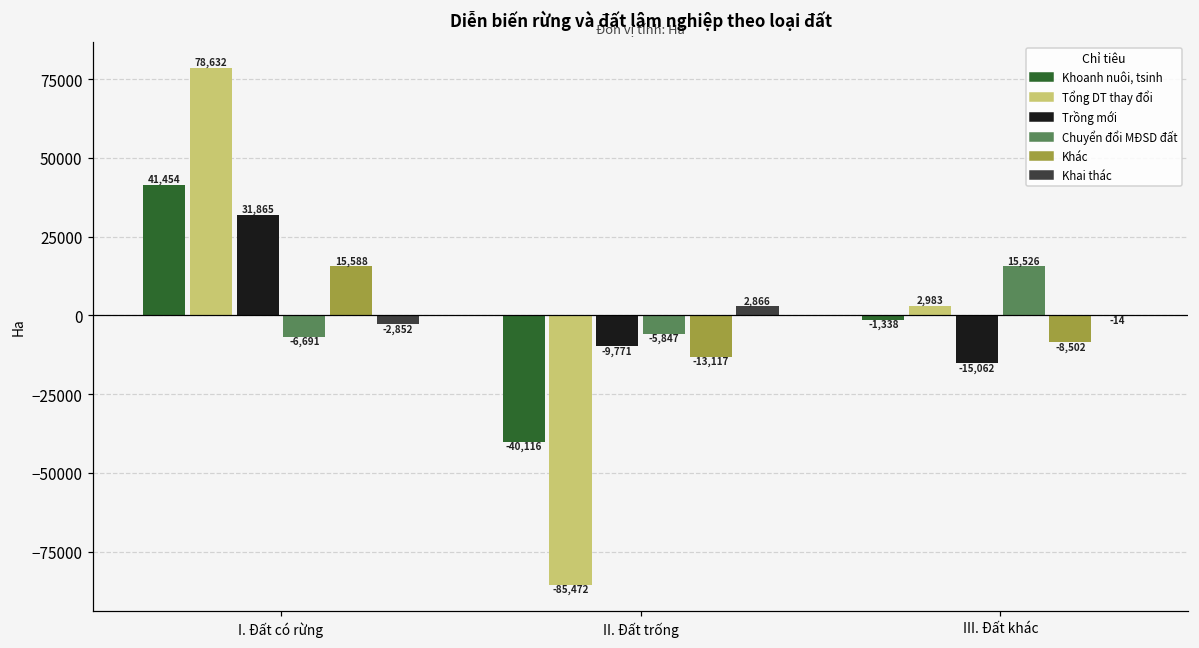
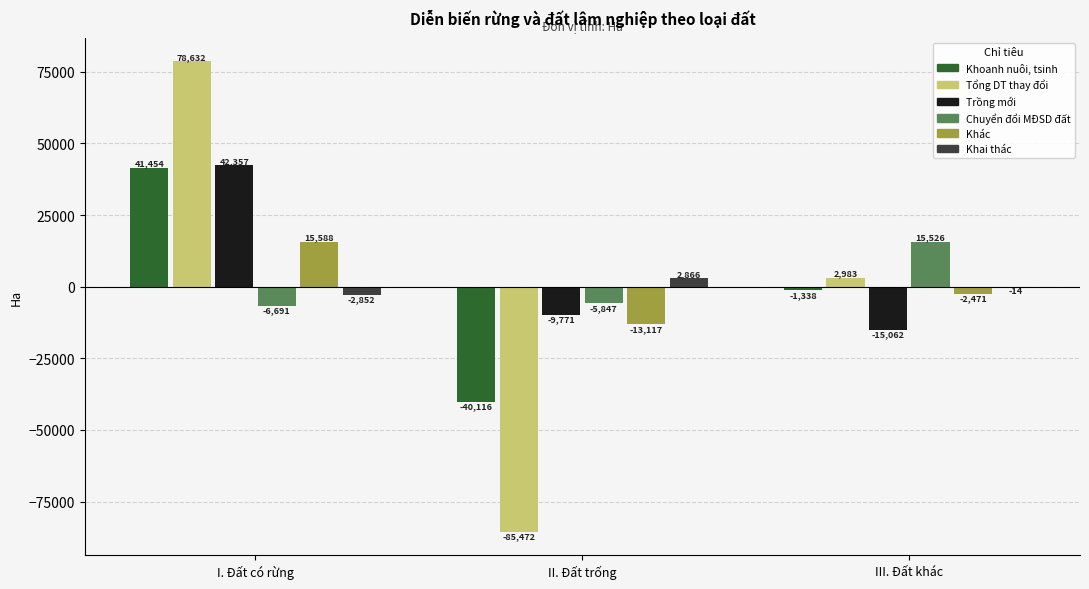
Trồng mới, I. Đất có rừng: 31,865 -> 42,357
Khác, III. Đất khác: -8,502 -> -2,471
